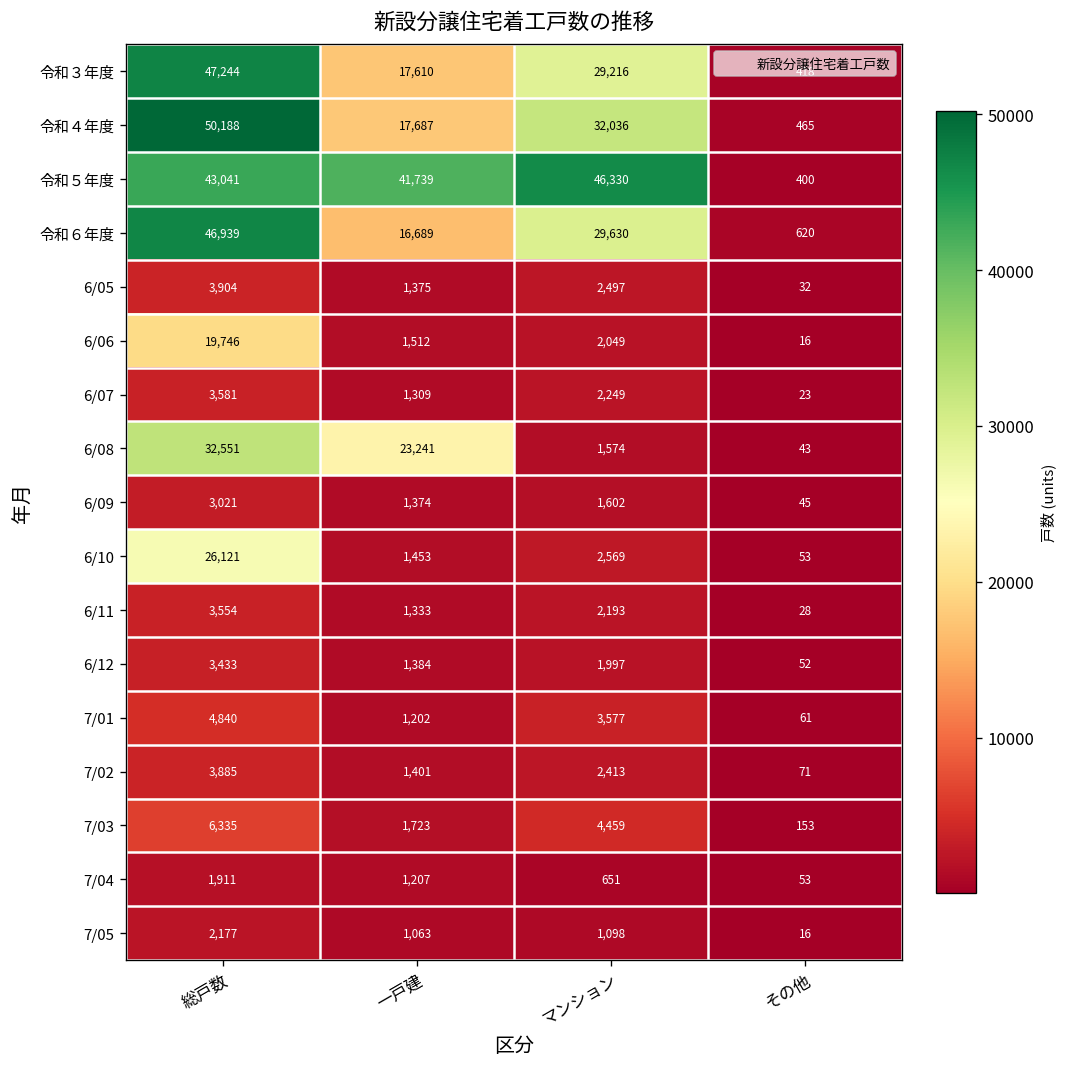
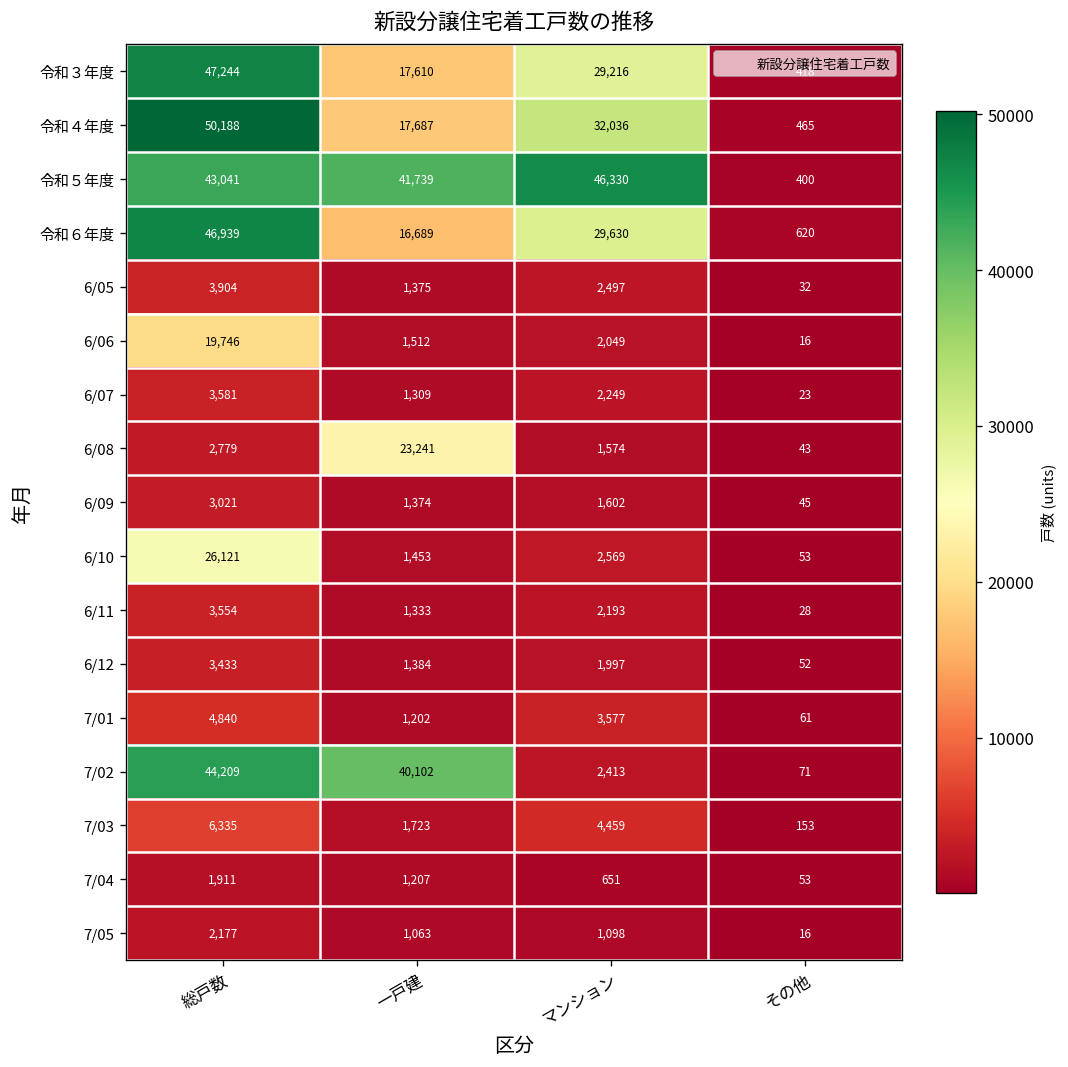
6/08, 総戸数: 32,551 -> 2,779
7/02, 総戸数: 3,885 -> 44,209
7/02, 一戸建: 1,401 -> 40,102
